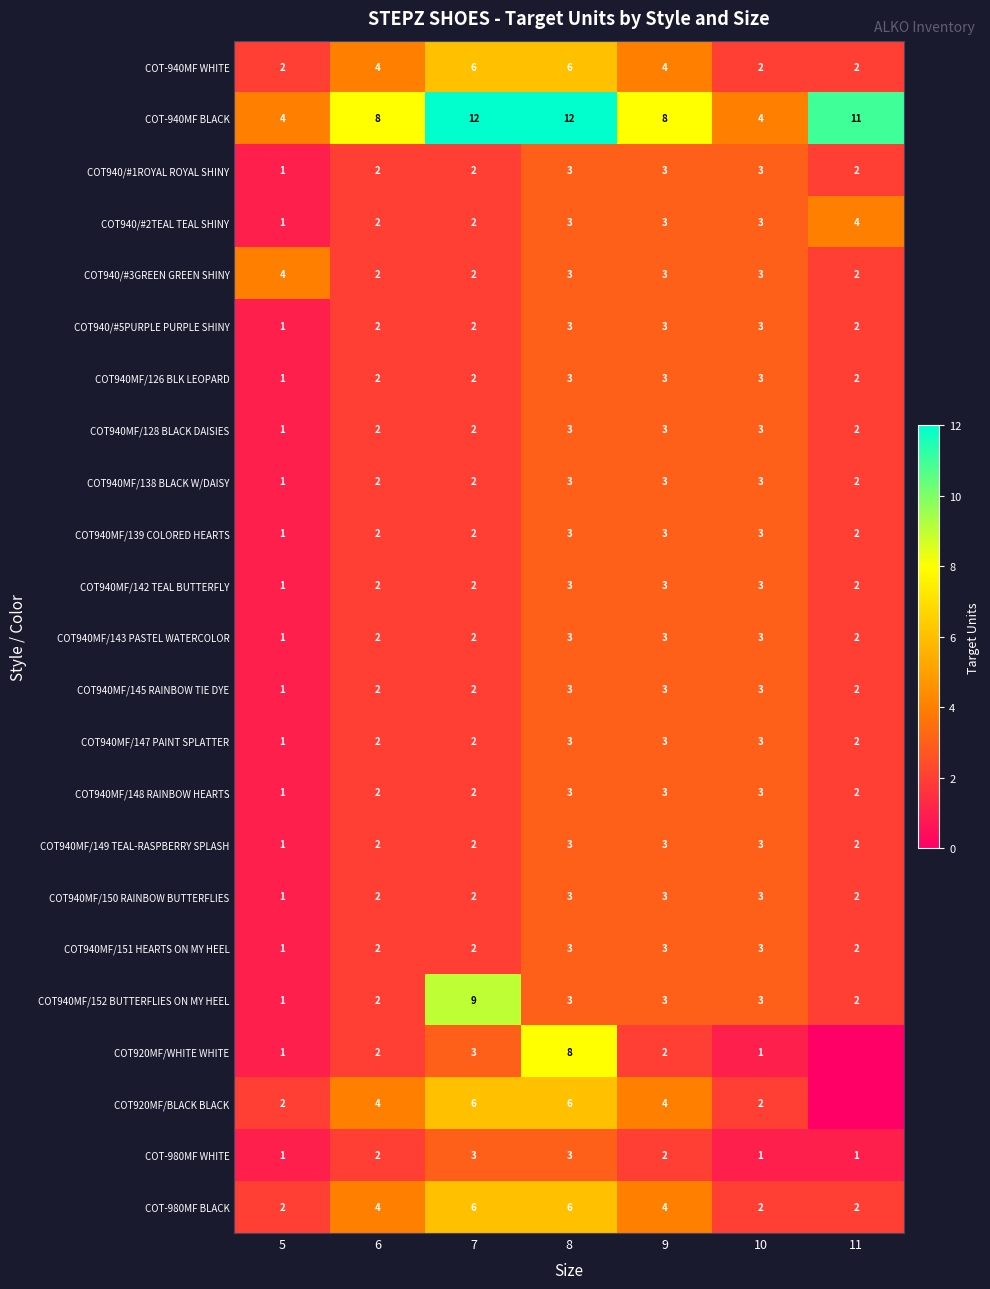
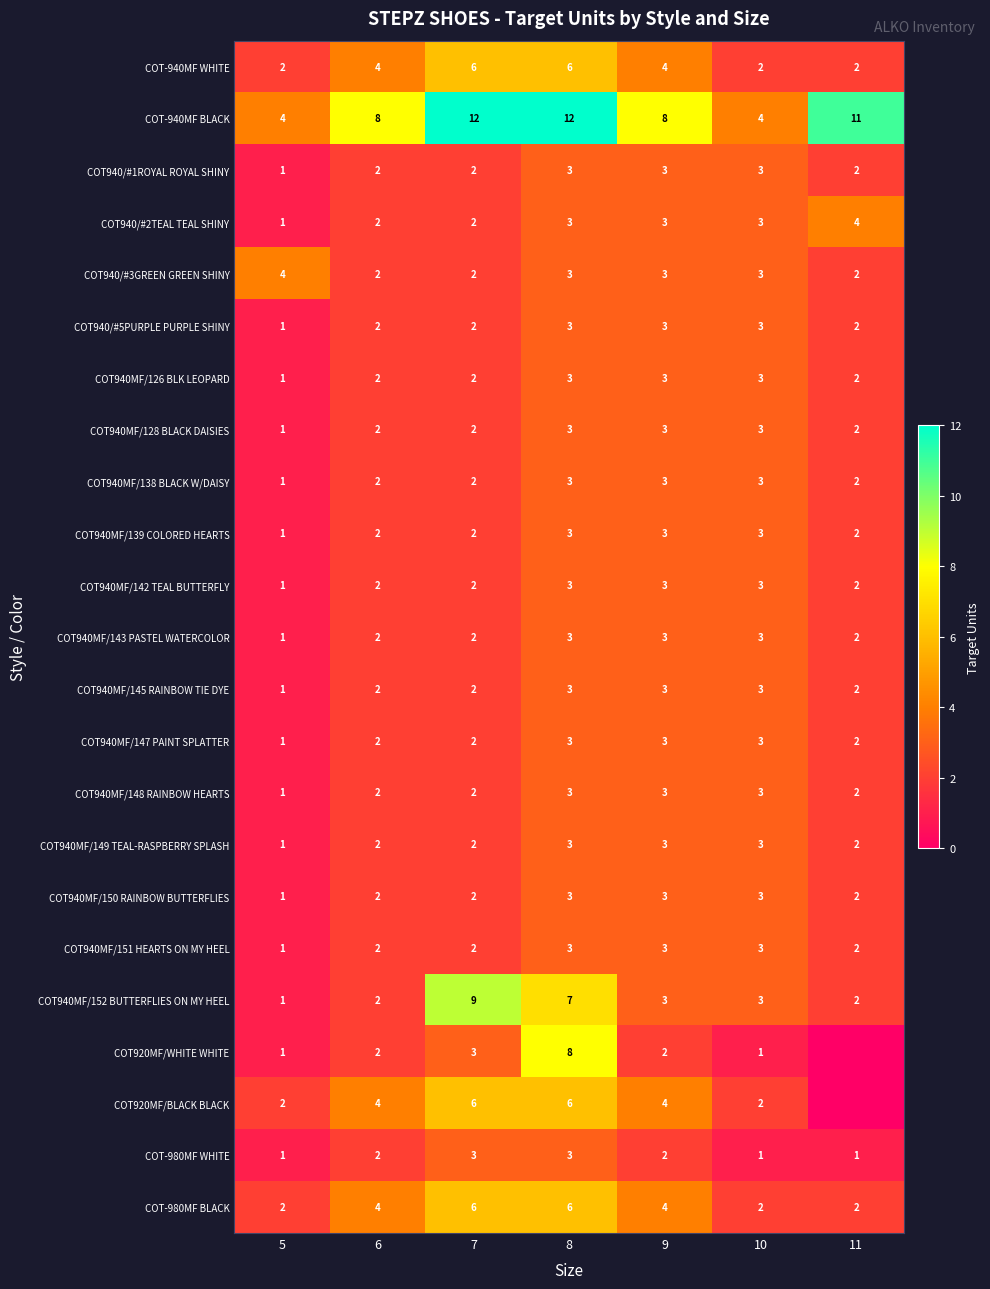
COT940MF/152 BUTTERFLIES ON MY HEEL, 8: 3 -> 7
